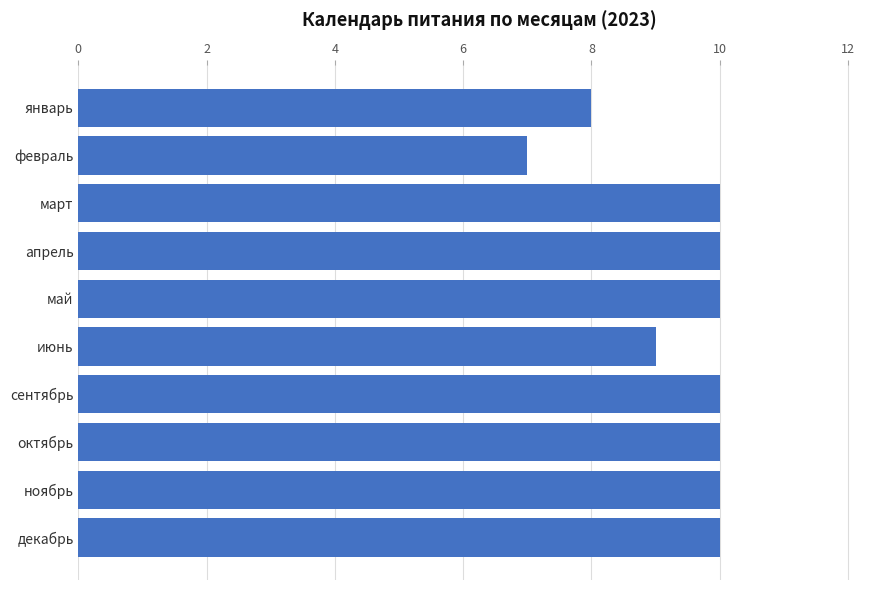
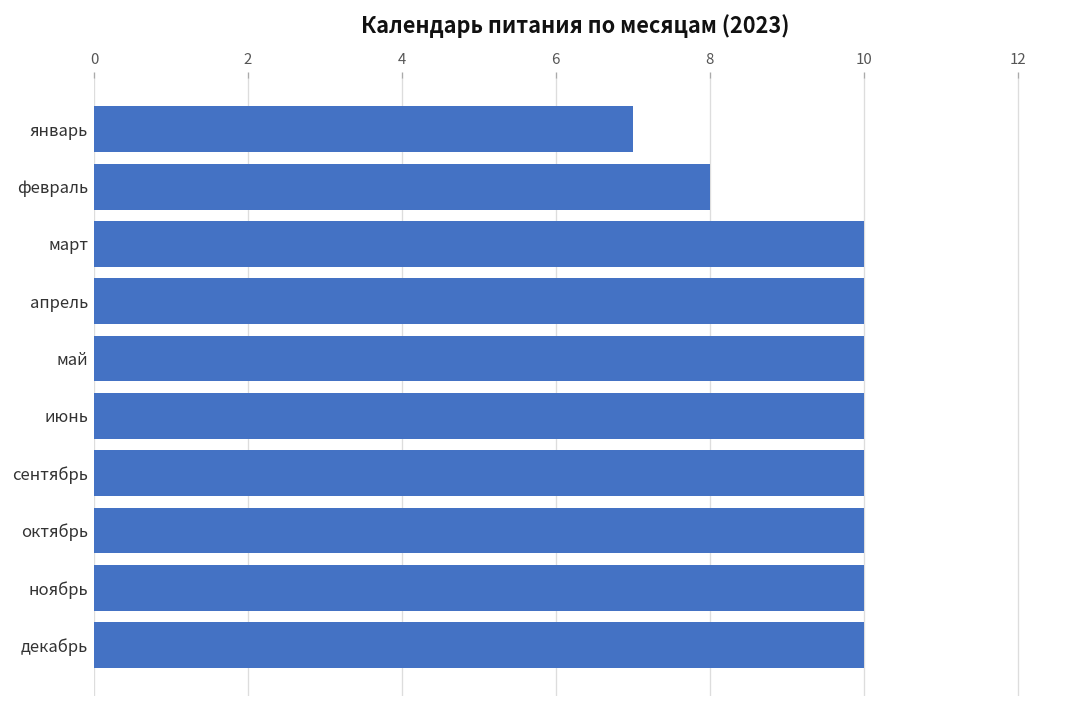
январь: 8 -> 7
февраль: 7 -> 8
июнь: 9 -> 10
